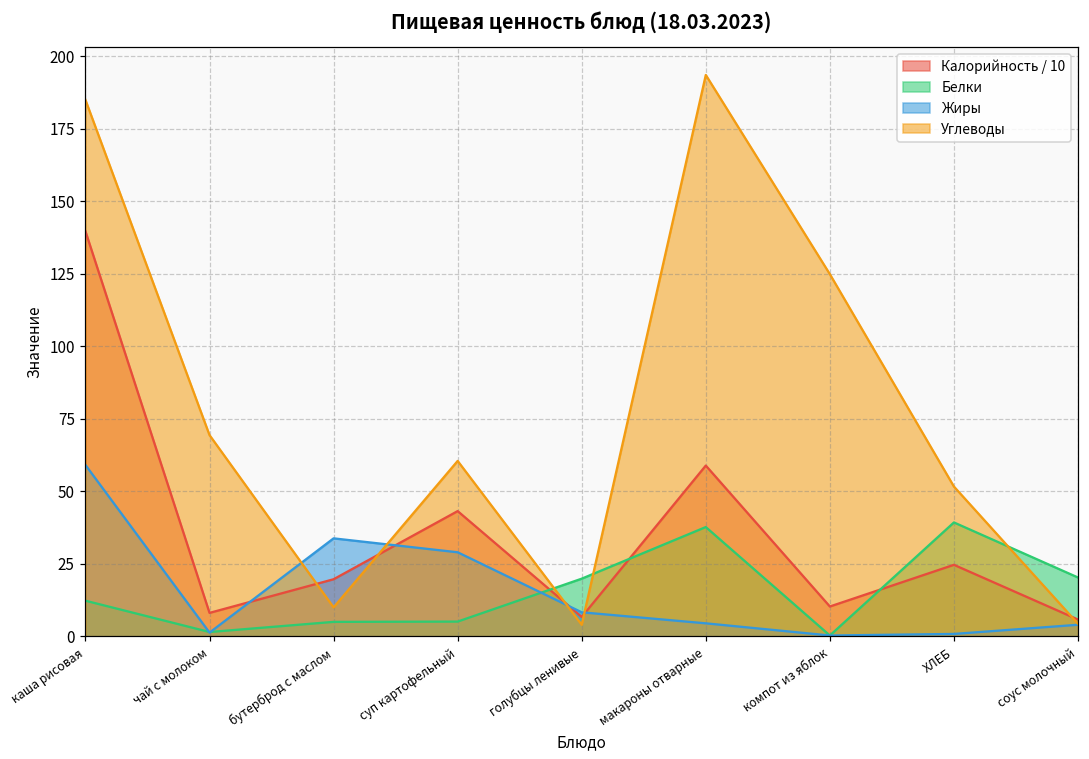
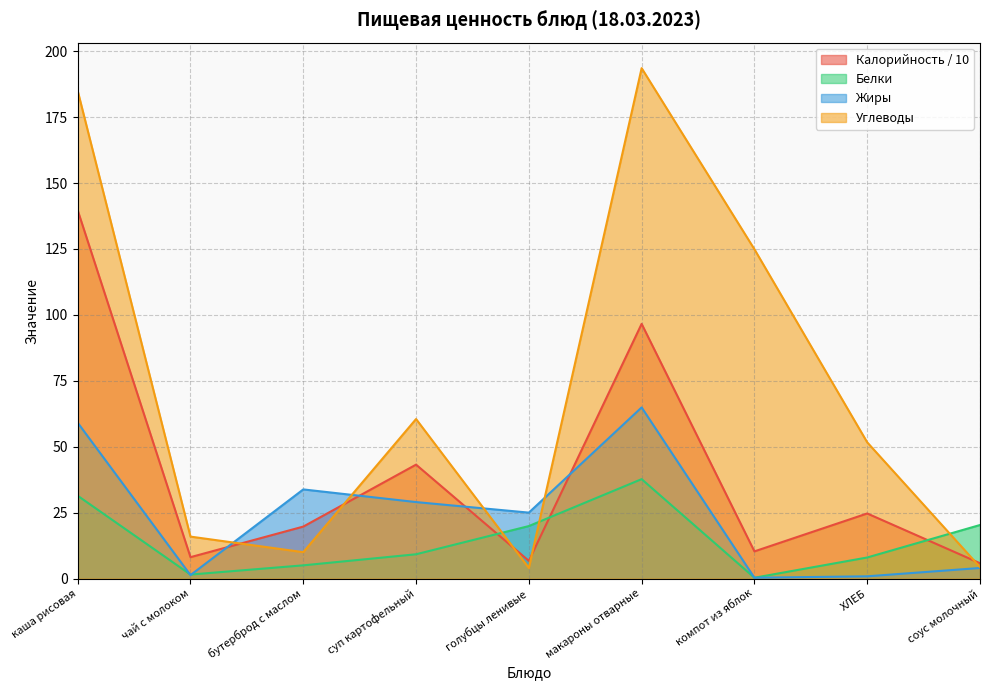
Белки, каша рисовая: 12 -> 31
Углеводы, чай с молоком: 69 -> 16
Белки, суп картофельный: 5 -> 9
Жиры, голубцы ленивые: 8 -> 25
Калорийность / 10, макароны отварные: 59 -> 97
Жиры, макароны отварные: 5 -> 65
Белки, ХЛЕБ: 39 -> 8
